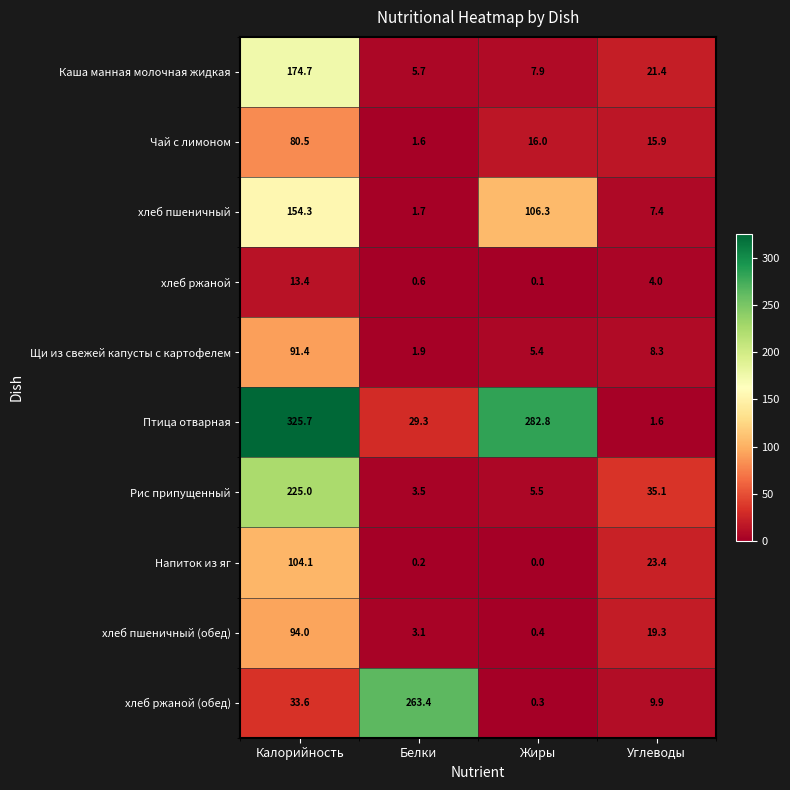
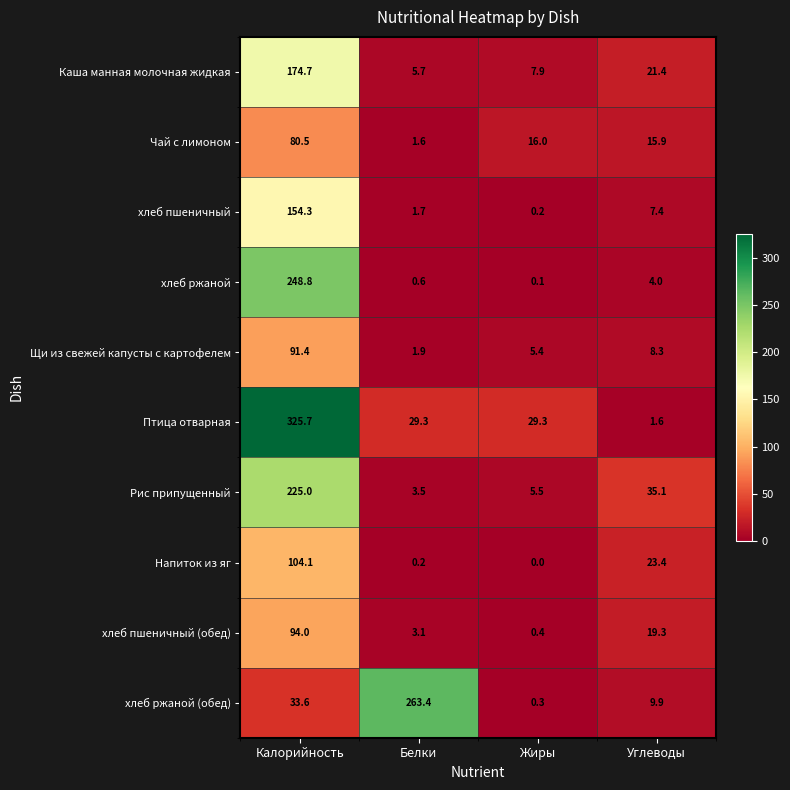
хлеб пшеничный, Жиры: 106.3 -> 0.2
хлеб ржаной, Калорийность: 13.4 -> 248.8
Птица отварная, Жиры: 282.8 -> 29.3
